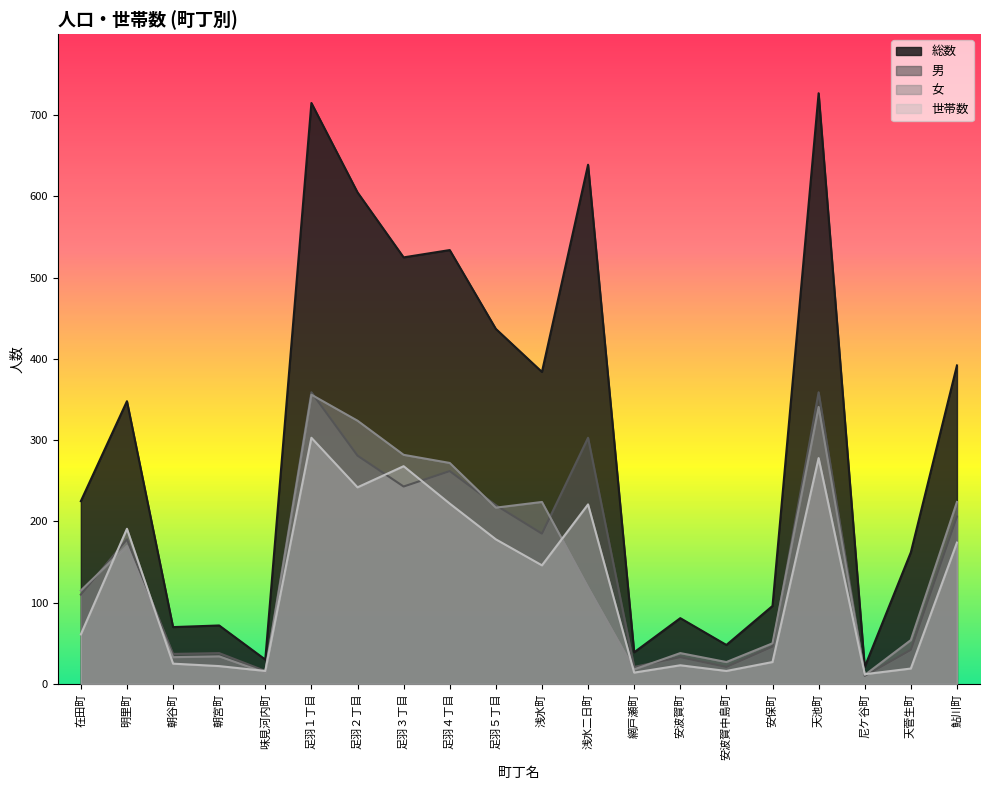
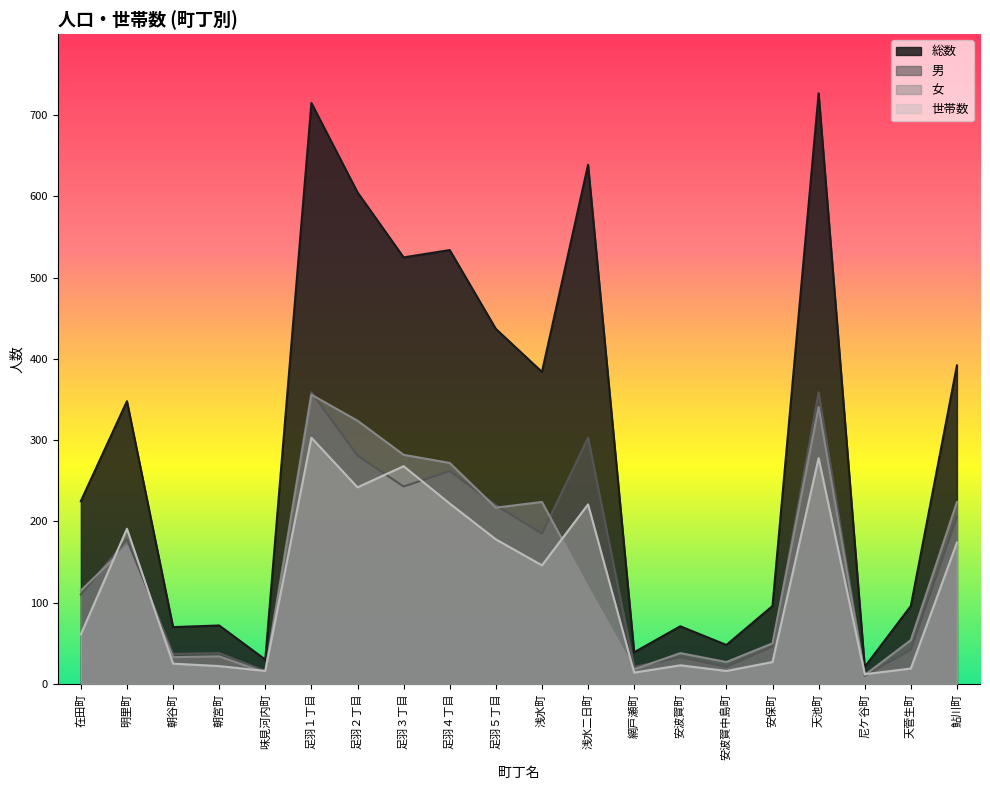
総数, 安波賀町: 80 -> 70
総数, 天菅生町: 160 -> 100
